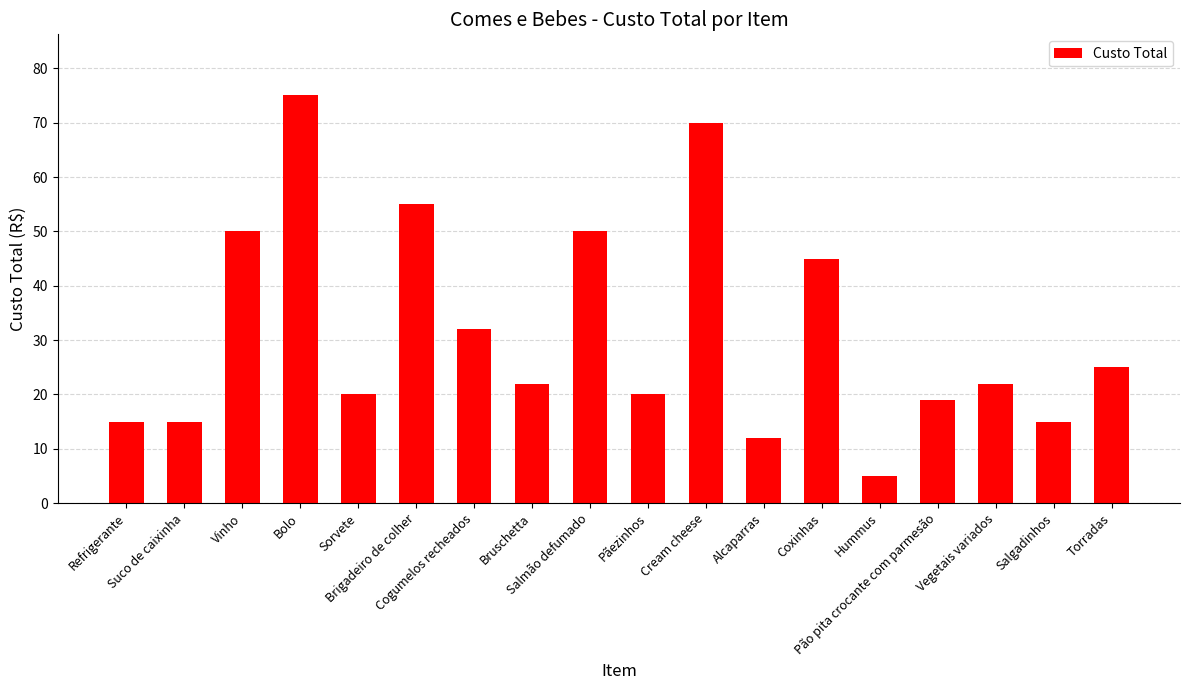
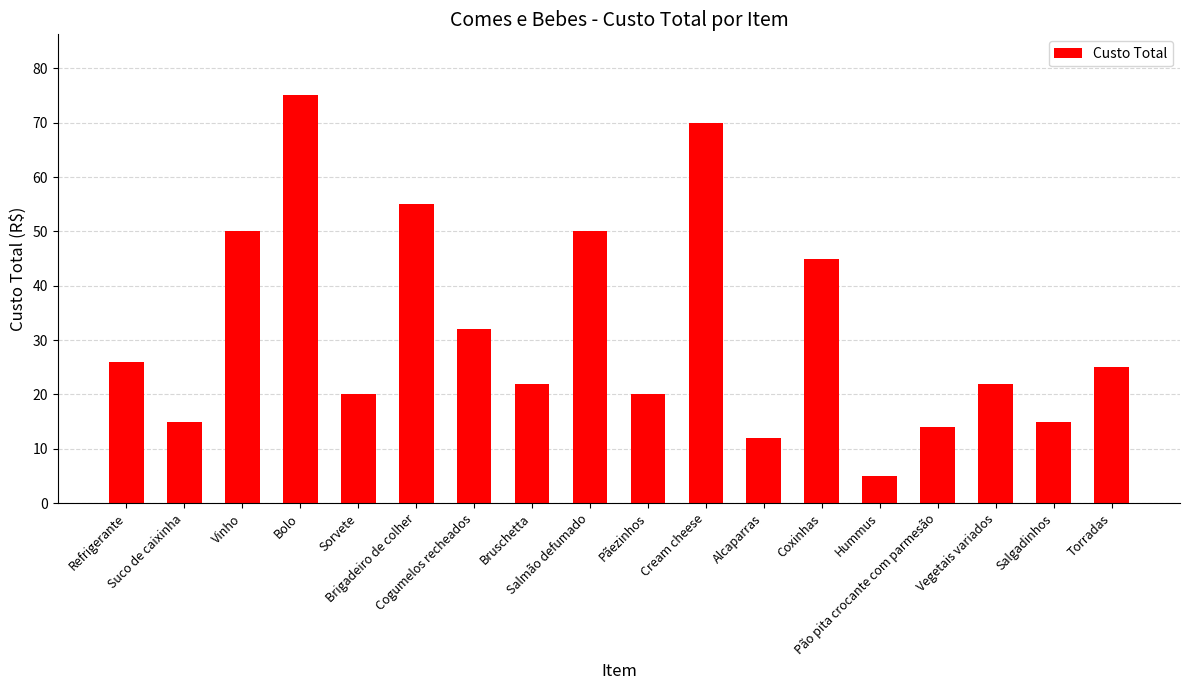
Refrigerante: 15 -> 26
Pão pita crocante com parmesão: 19 -> 14
